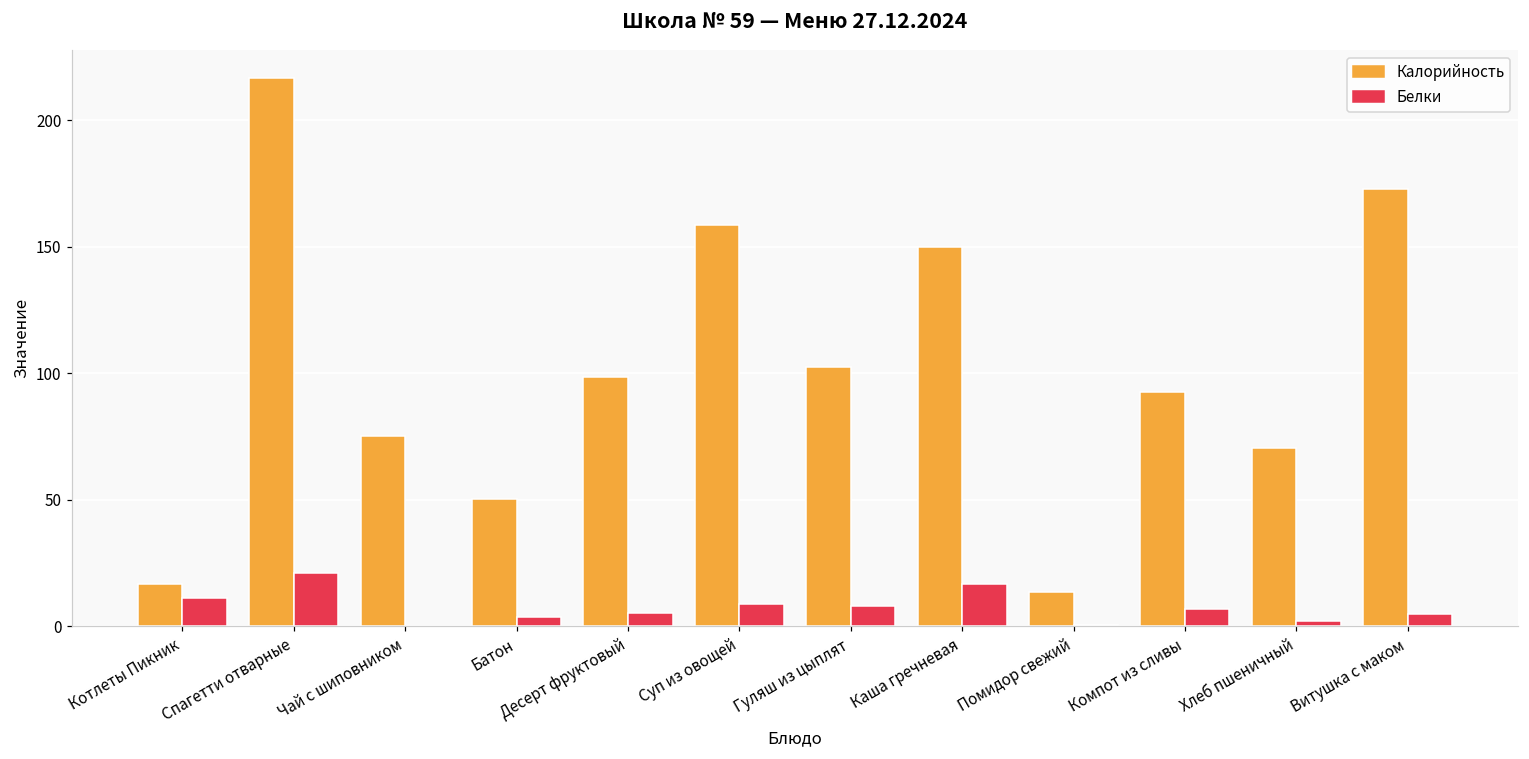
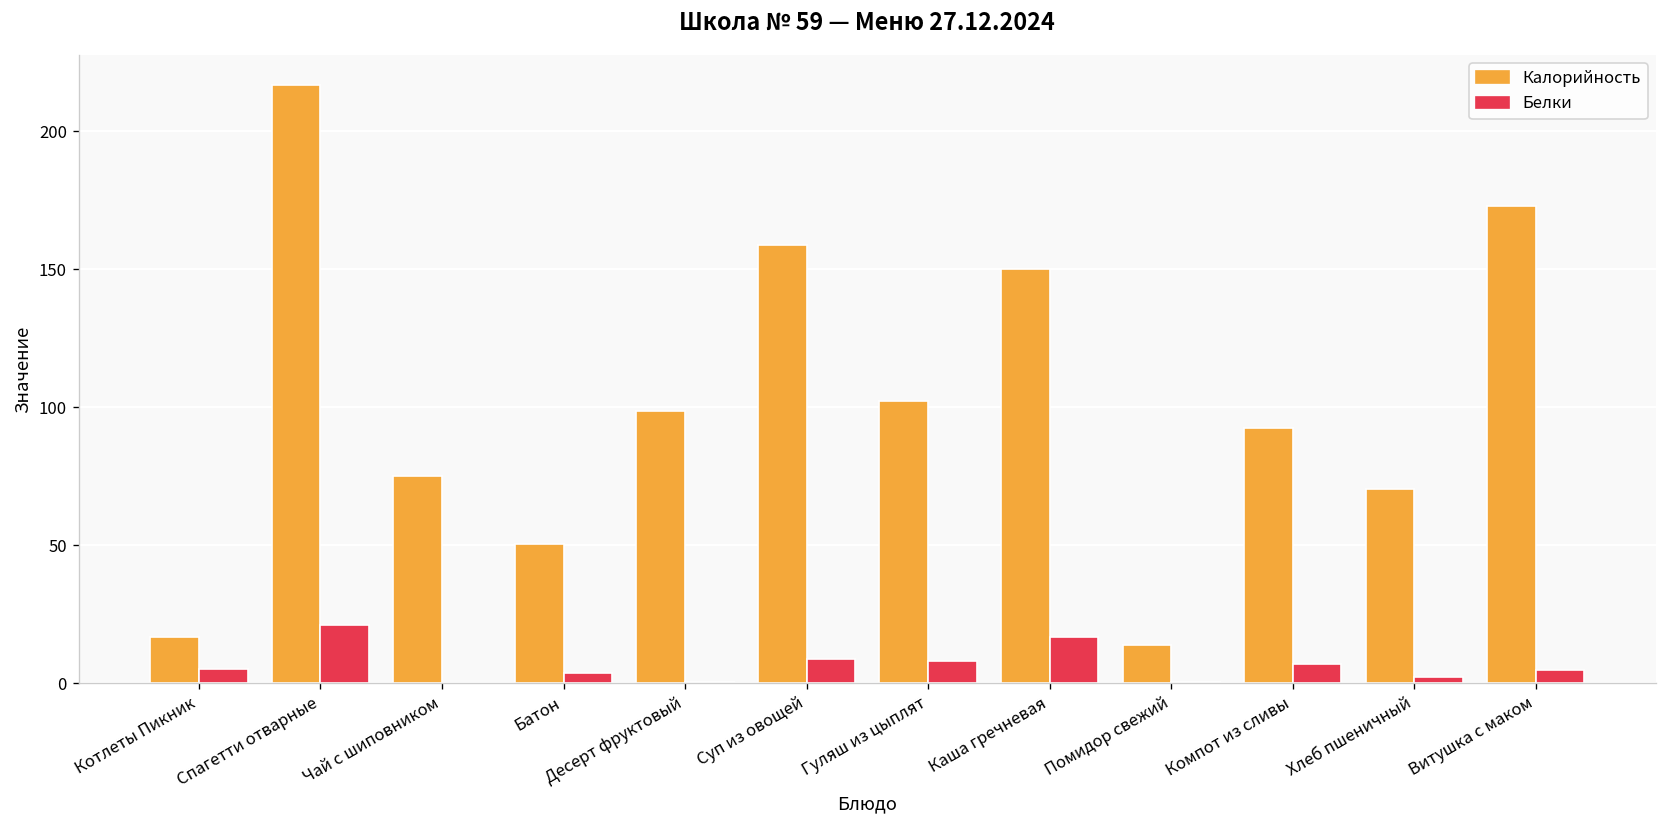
Белки, Котлеты Пикник: 11 -> 5
Белки, Десерт фруктовый: 5 -> 0
